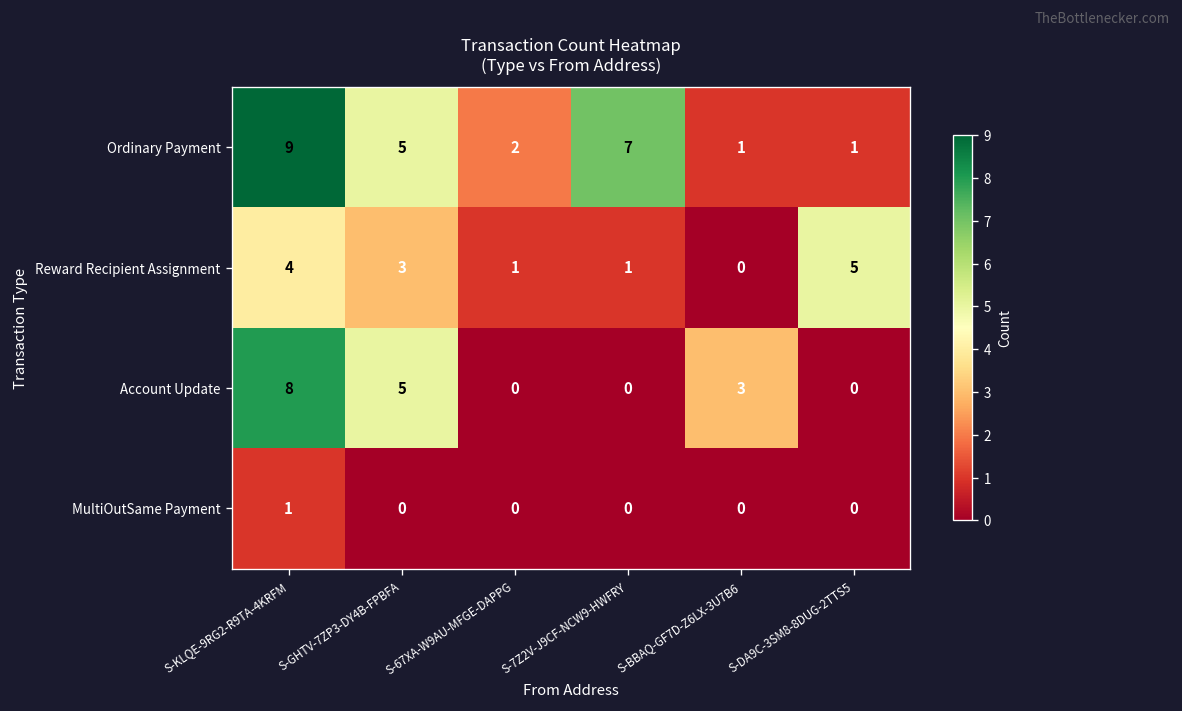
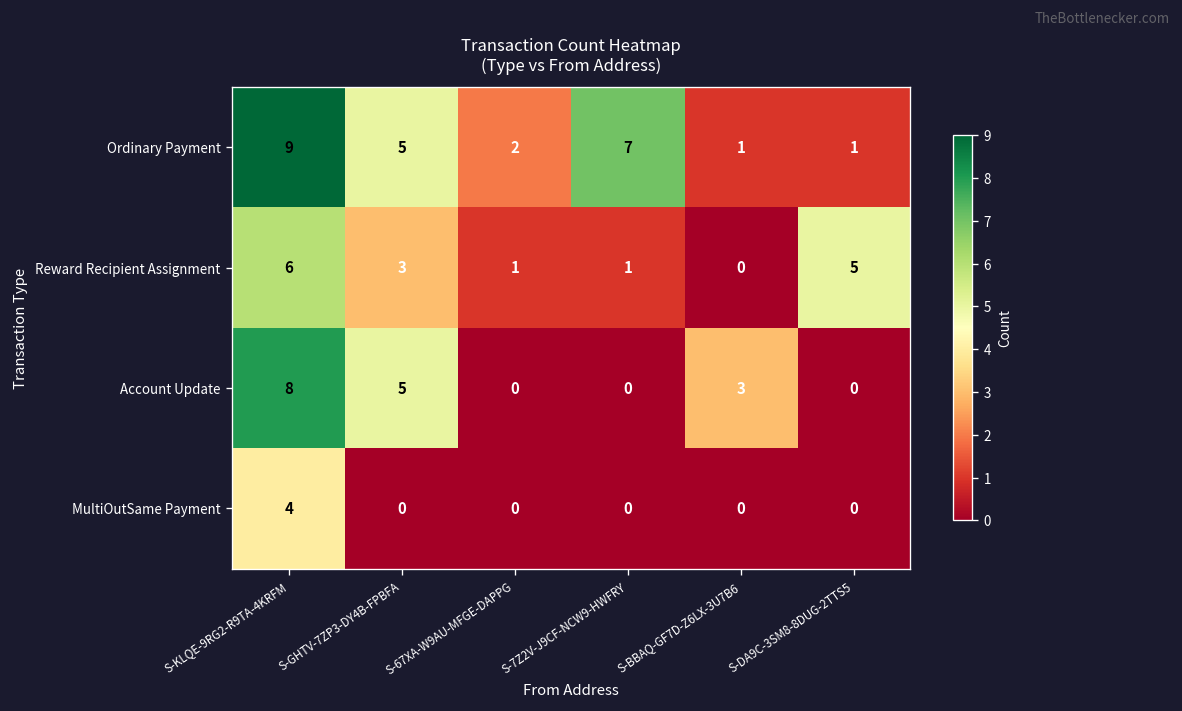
Reward Recipient Assignment, S-KLQE-9RG2-R9TA-4KRFM: 4 -> 6
MultiOutSame Payment, S-KLQE-9RG2-R9TA-4KRFM: 1 -> 4
